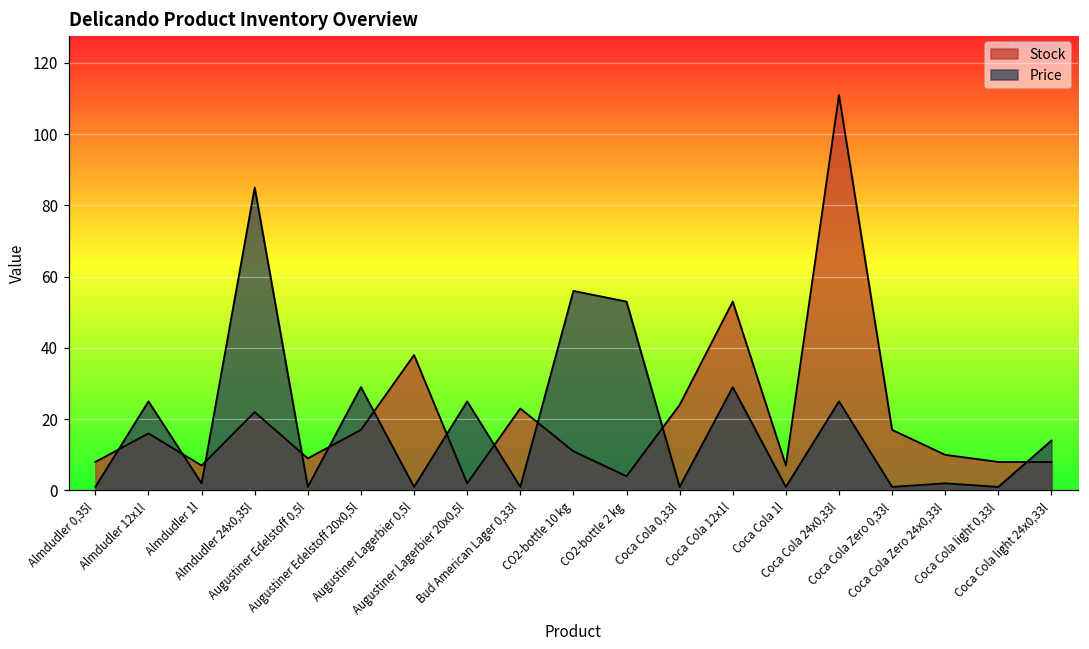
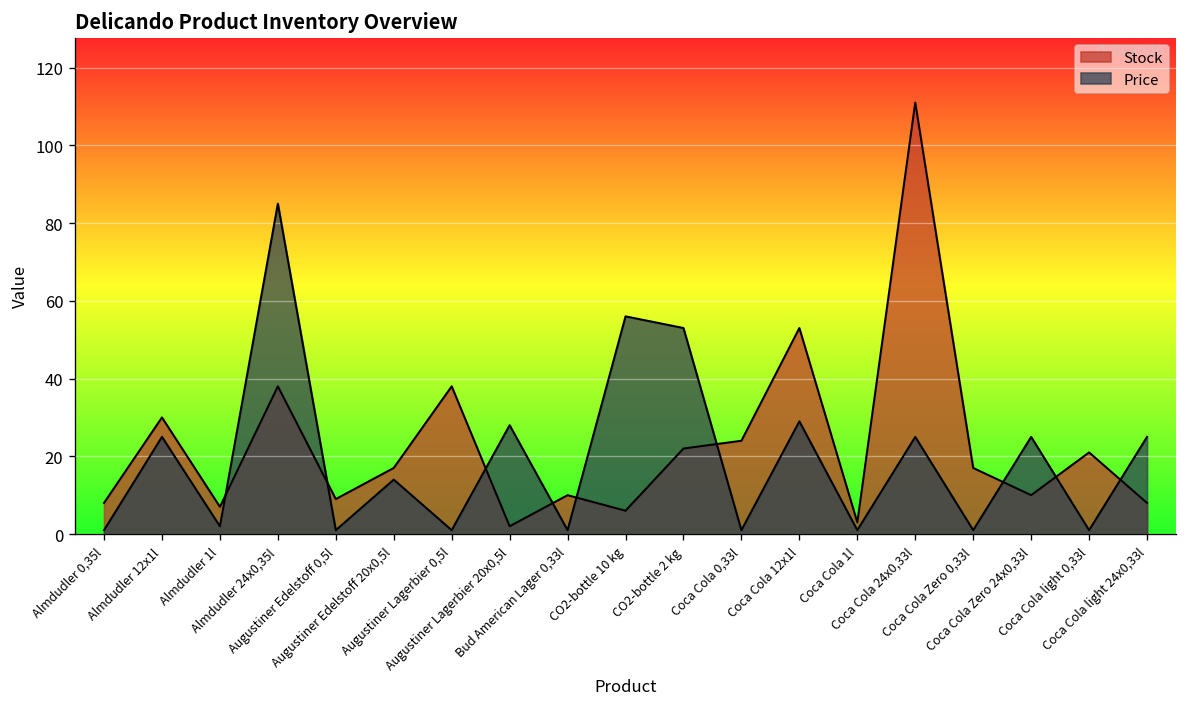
Stock, Almdudler 12x1l: 16 -> 30
Stock, Almdudler 24x0,35l: 22 -> 38
Price, Augustiner Edelstoff 20x0,5l: 29 -> 14
Price, Augustiner Lagerbier 20x0,5l: 25 -> 28
Stock, Bud American Lager 0,33l: 23 -> 10
Stock, CO2-bottle 10 kg: 11 -> 6
Stock, CO2-bottle 2 kg: 4 -> 22
Stock, Coca Cola 1l: 7 -> 3
Price, Coca Cola Zero 24x0,33l: 2 -> 25
Stock, Coca Cola light 0,33l: 8 -> 21
Price, Coca Cola light 24x0,33l: 14 -> 25
